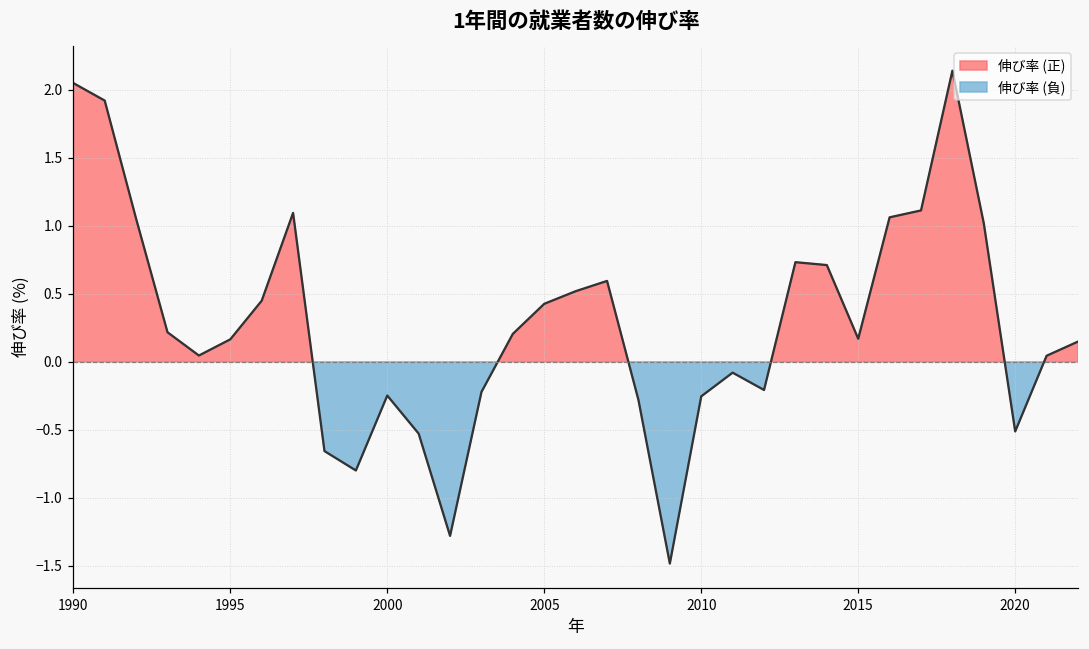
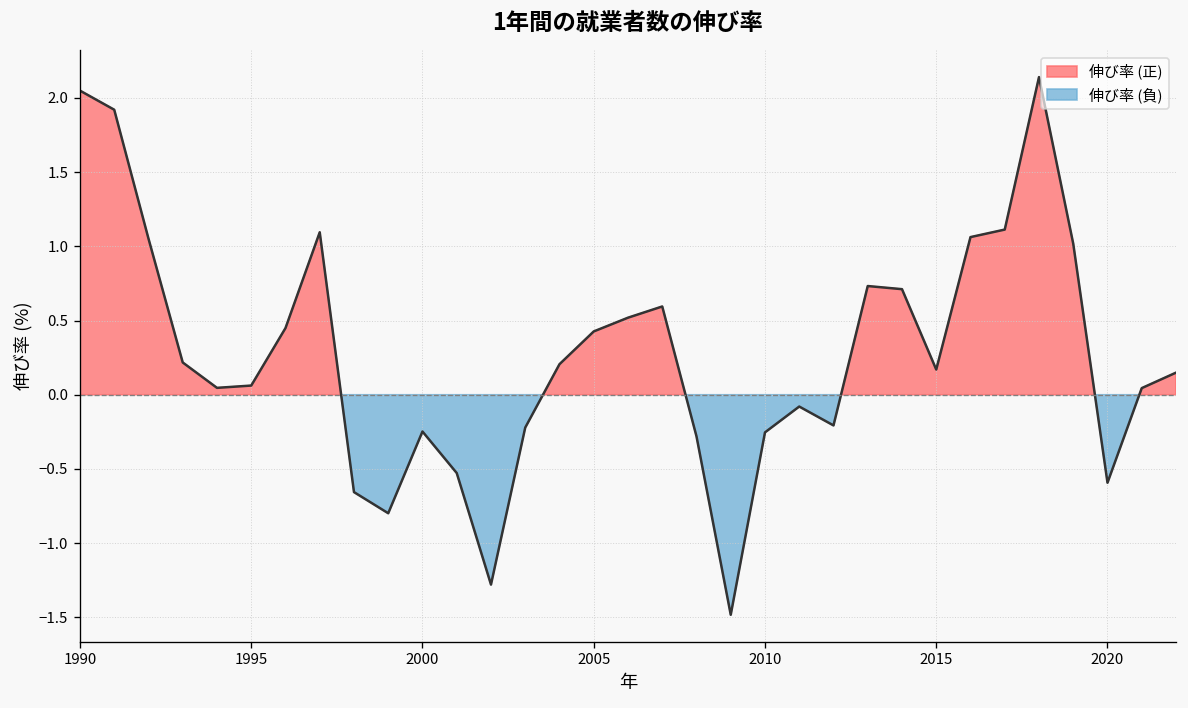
1995: 0.17 -> 0.06
2020: -0.51 -> -0.59
